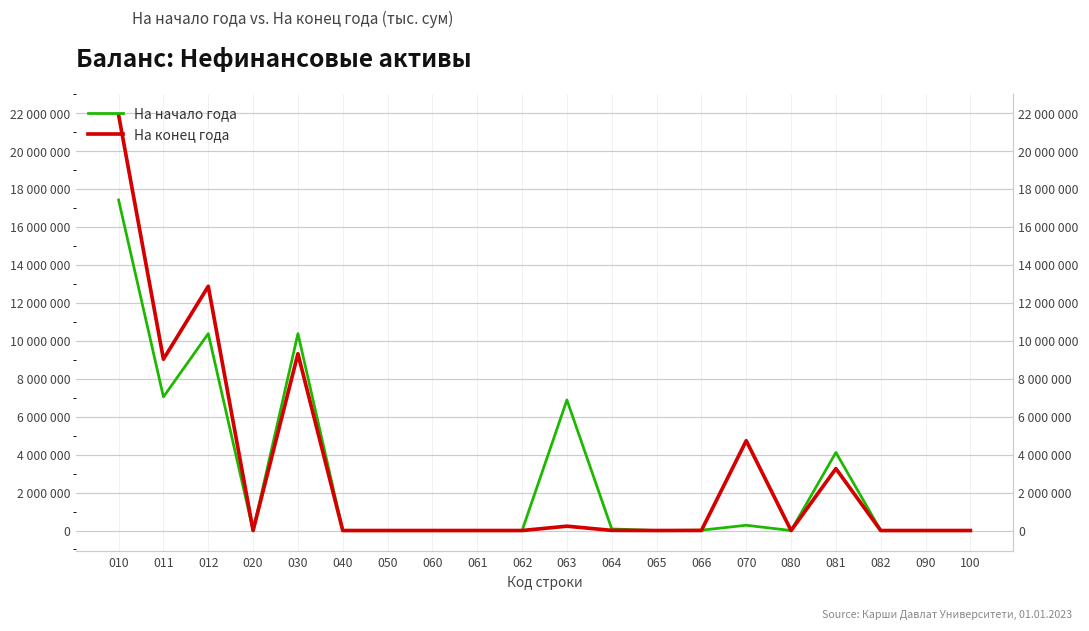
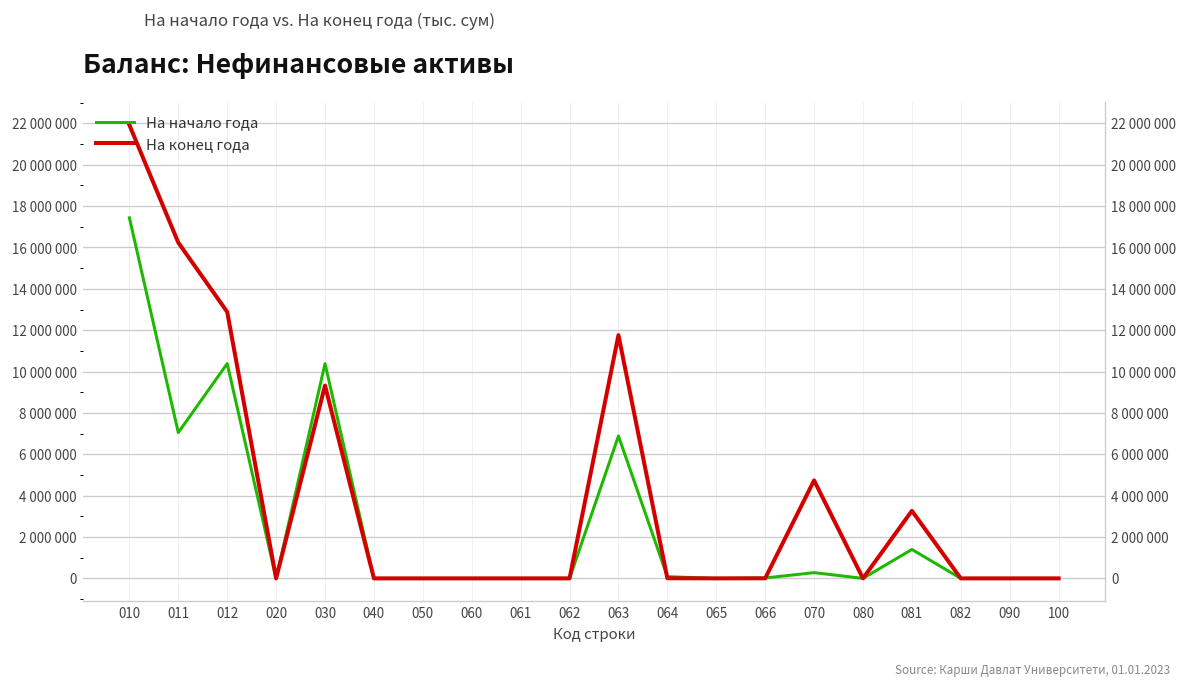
На конец года, 011: 9000000 -> 16200000
На конец года, 063: 200000 -> 11800000
На начало года, 081: 4100000 -> 1400000
